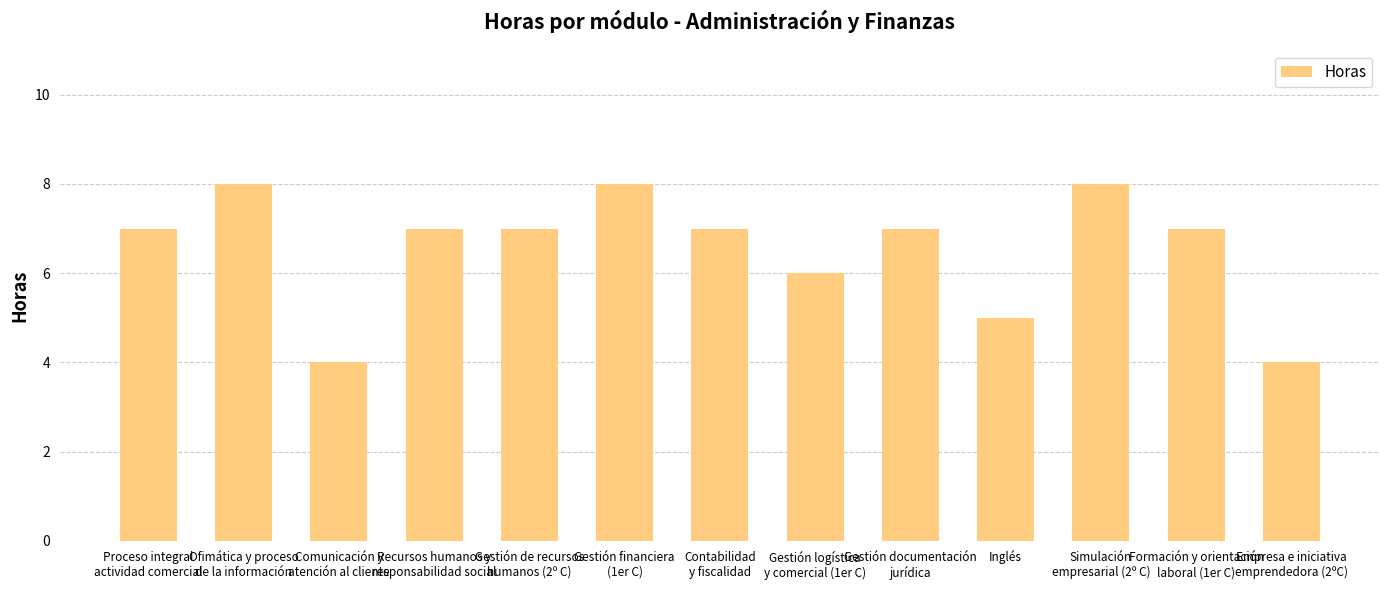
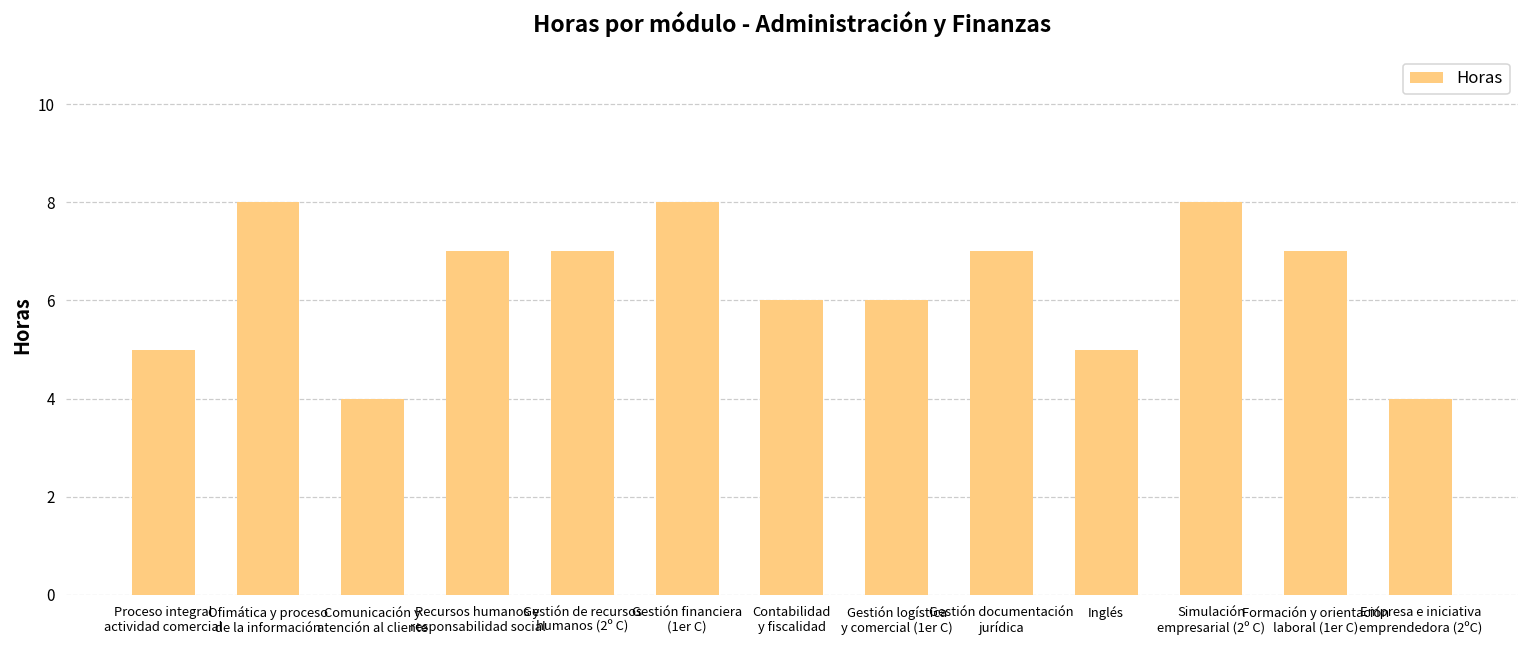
Proceso integral actividad comercial: 7 -> 5
Contabilidad y fiscalidad: 7 -> 6
